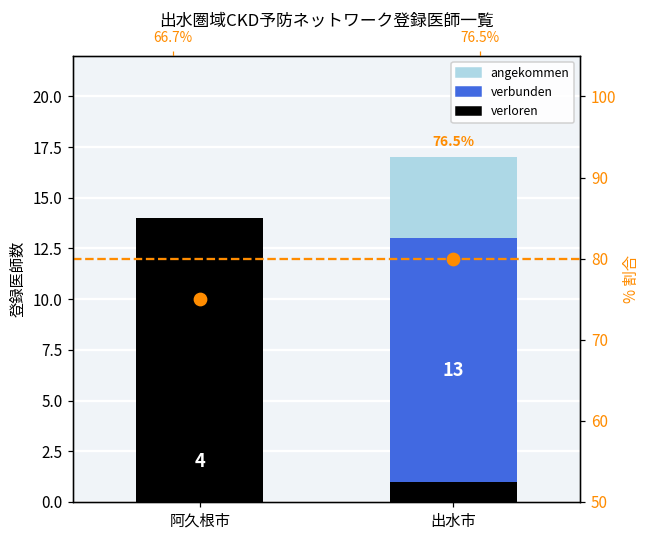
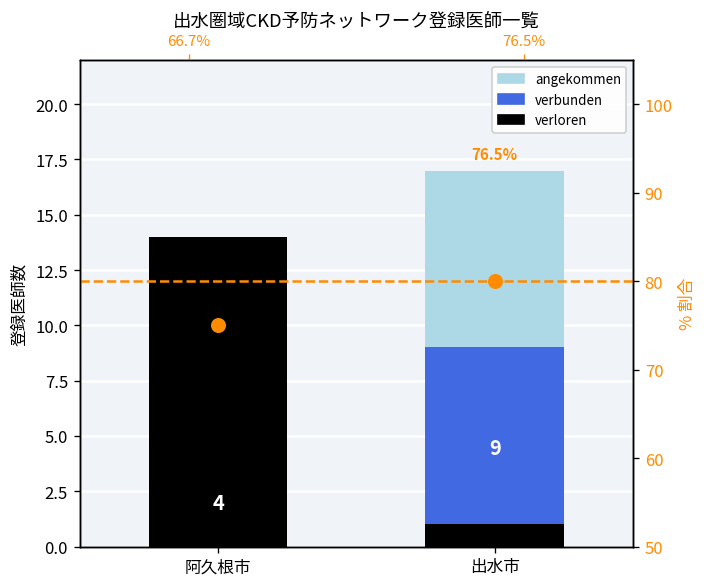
verbunden, 出水市: 13 -> 9
